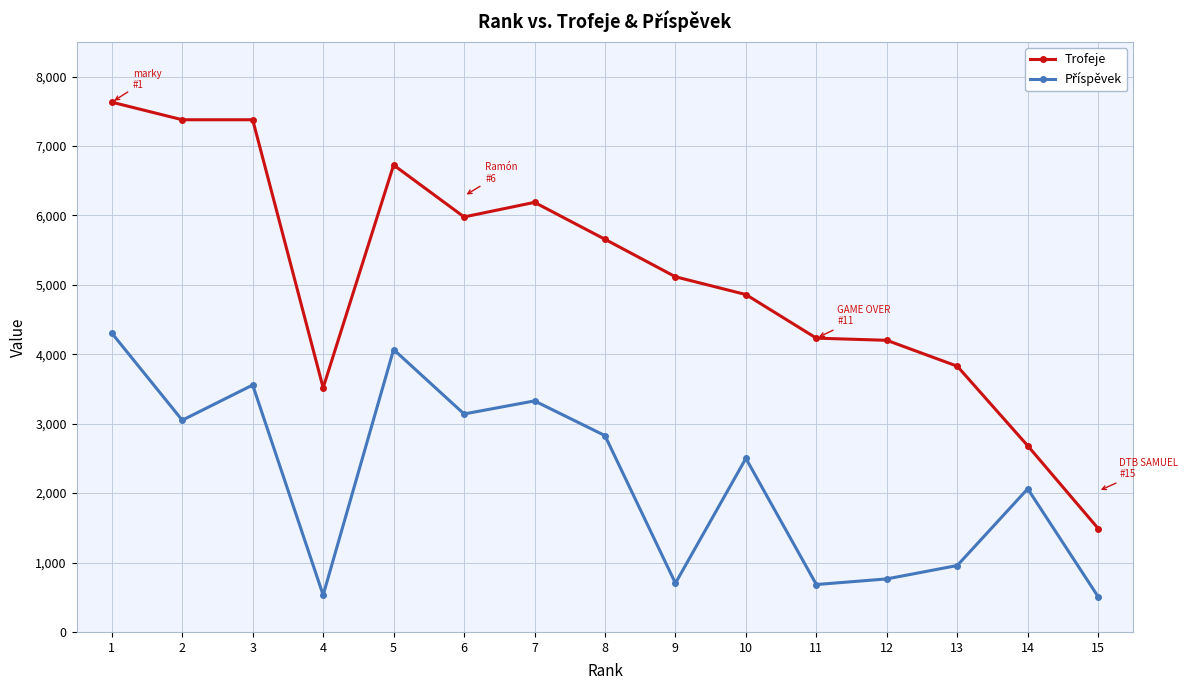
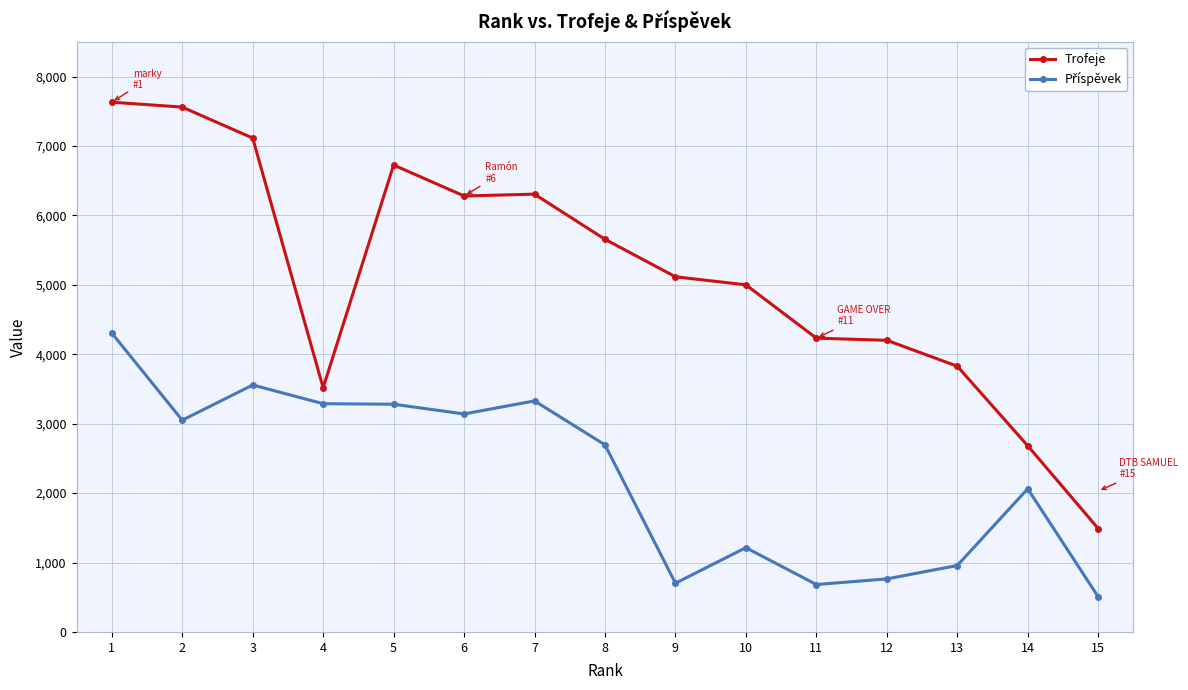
Trofeje, 2: 7,400 -> 7,600
Trofeje, 3: 7,400 -> 7,100
Příspěvek, 4: 500 -> 3,300
Příspěvek, 5: 4,100 -> 3,300
Trofeje, 6: 6,000 -> 6,300
Trofeje, 7: 6,200 -> 6,300
Příspěvek, 8: 2,800 -> 2,700
Trofeje, 10: 4,900 -> 5,000
Příspěvek, 10: 2,500 -> 1,200
